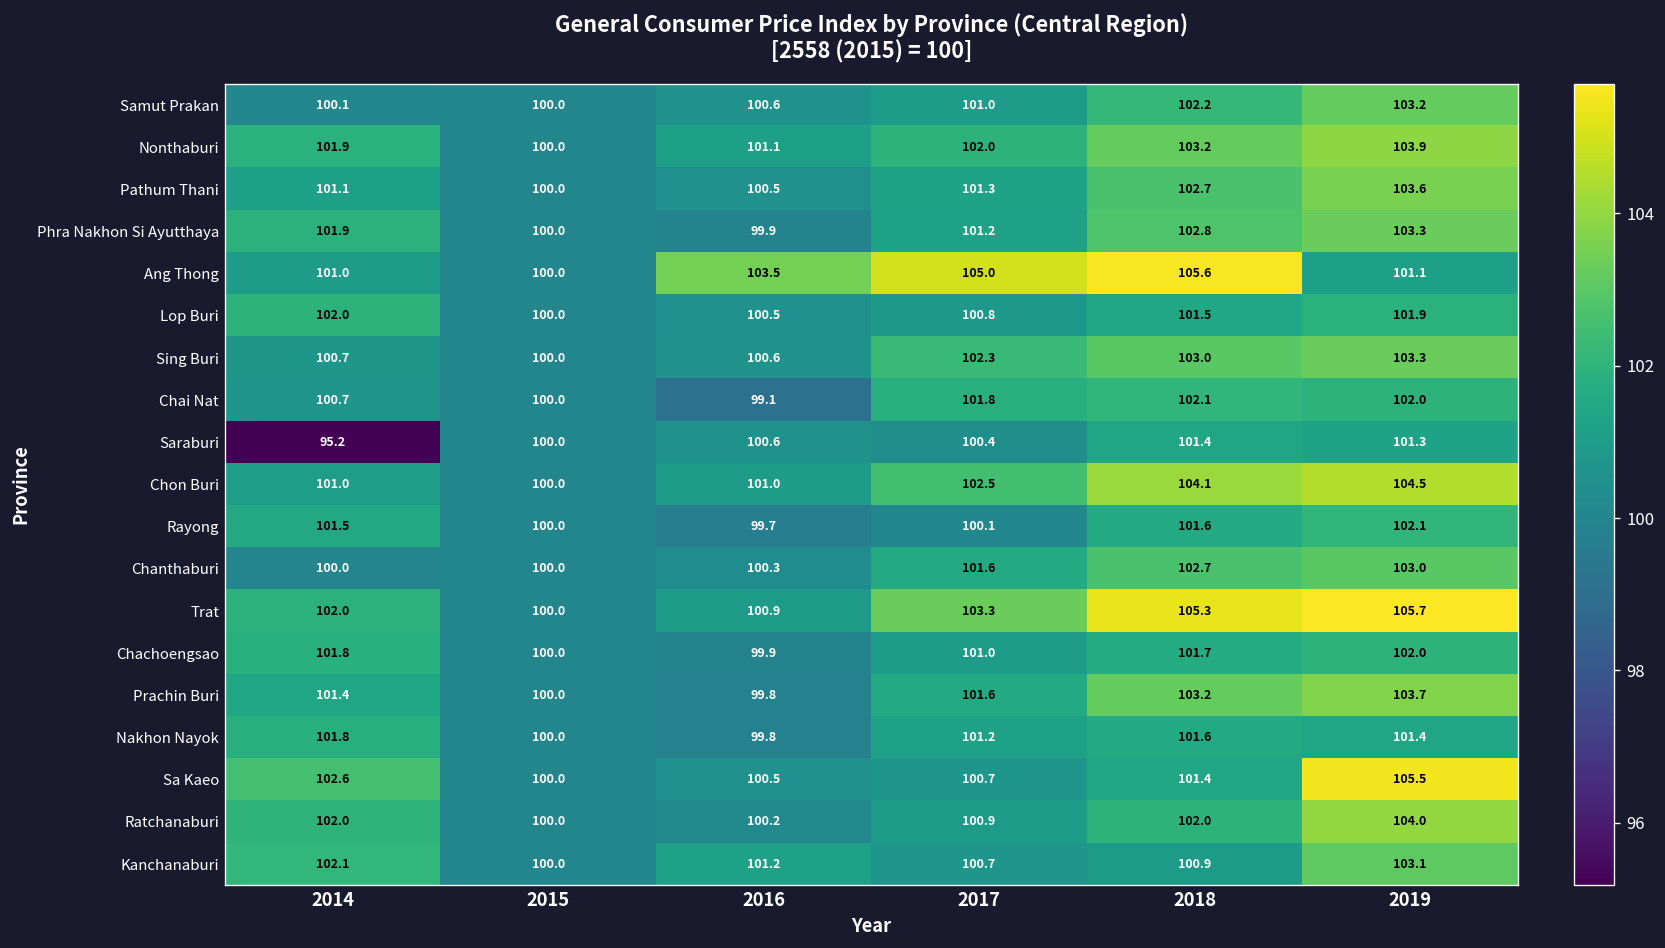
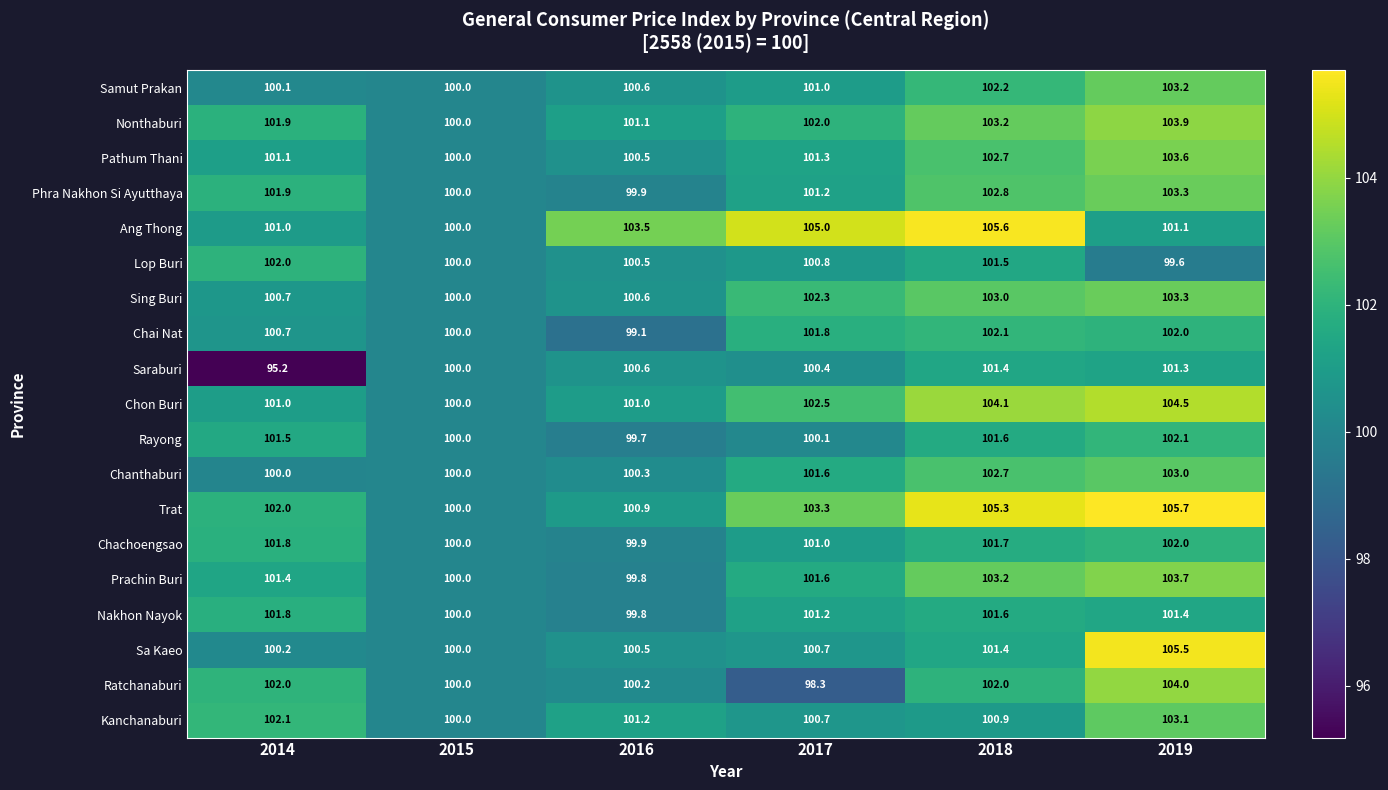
Lop Buri, 2019: 101.9 -> 99.6
Sa Kaeo, 2014: 102.6 -> 100.2
Ratchanaburi, 2017: 100.9 -> 98.3
